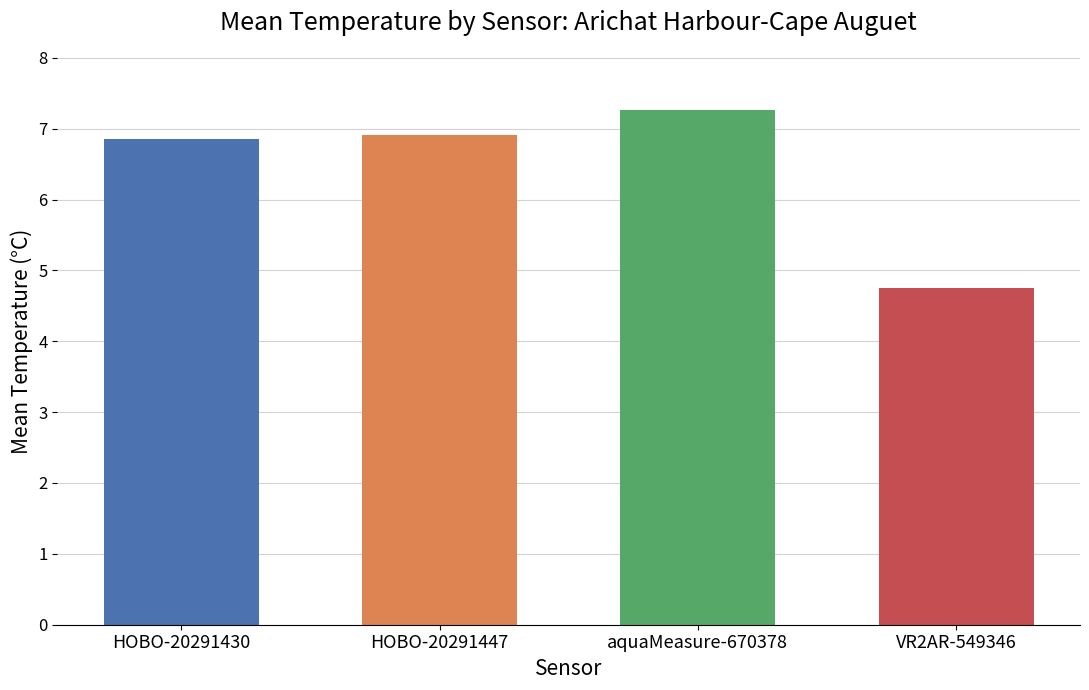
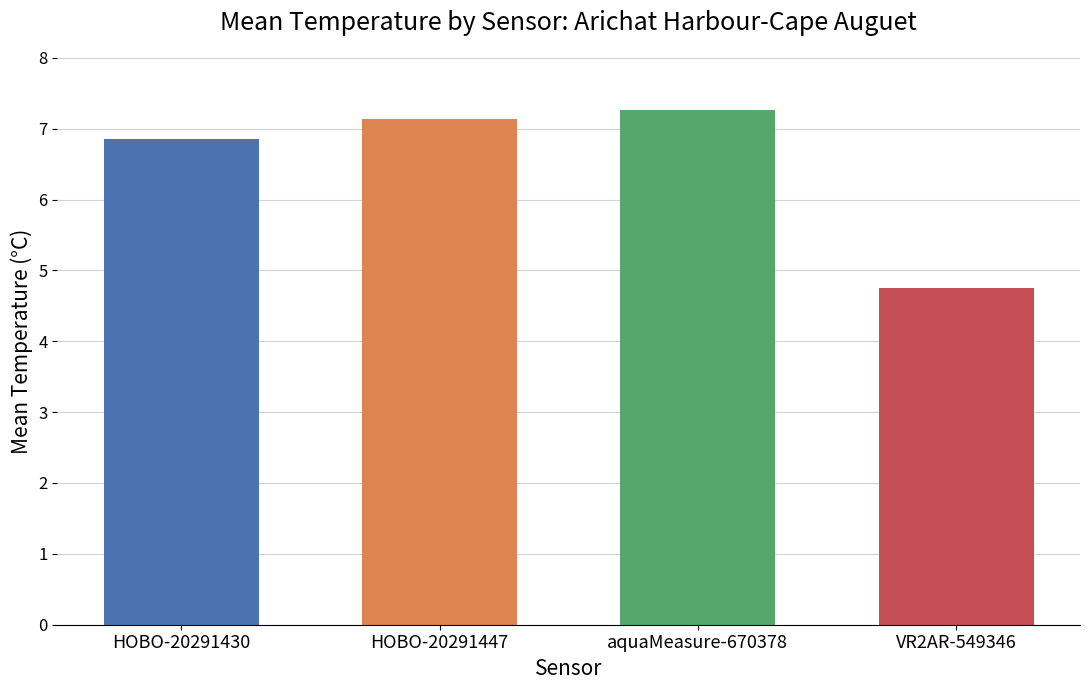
HOBO-20291447: 6.9 -> 7.1
